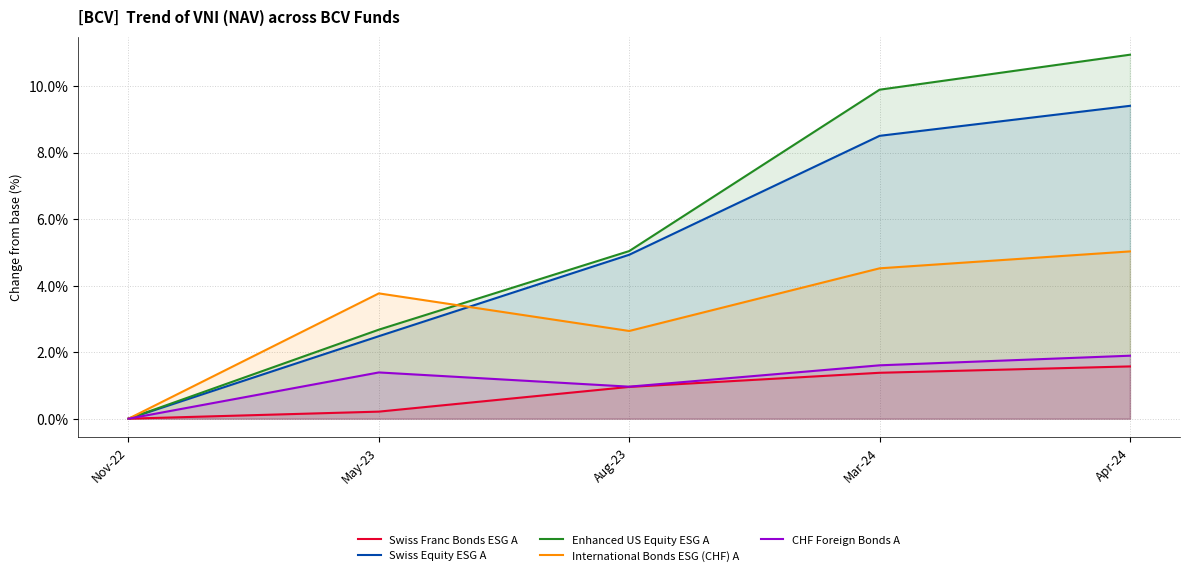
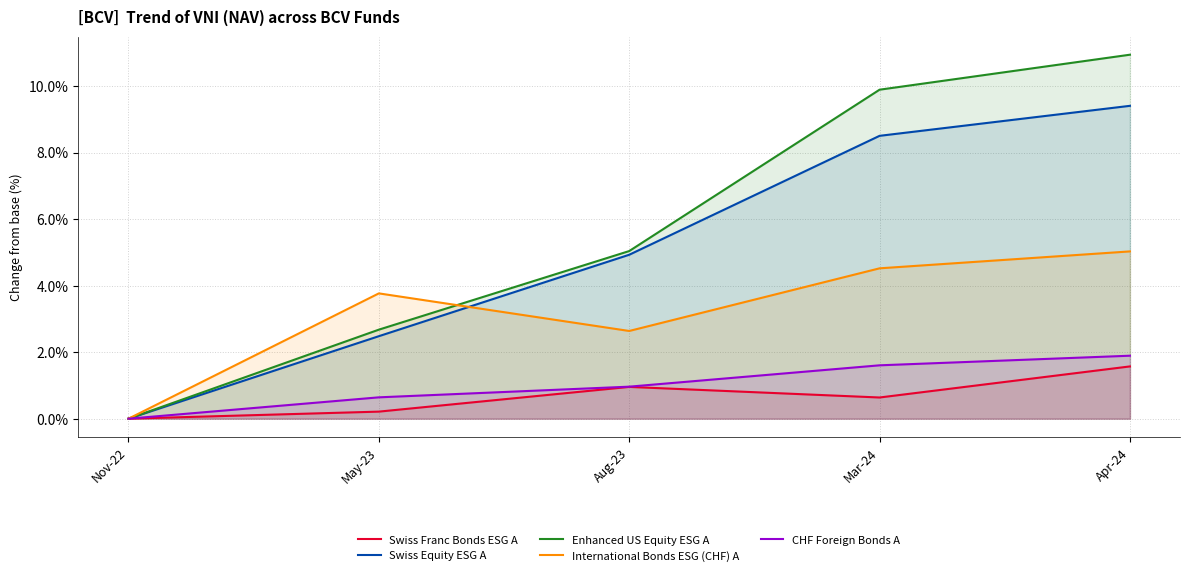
CHF Foreign Bonds A, May-23: 1.4% -> 0.6%
Swiss Franc Bonds ESG A, Mar-24: 1.4% -> 0.6%
